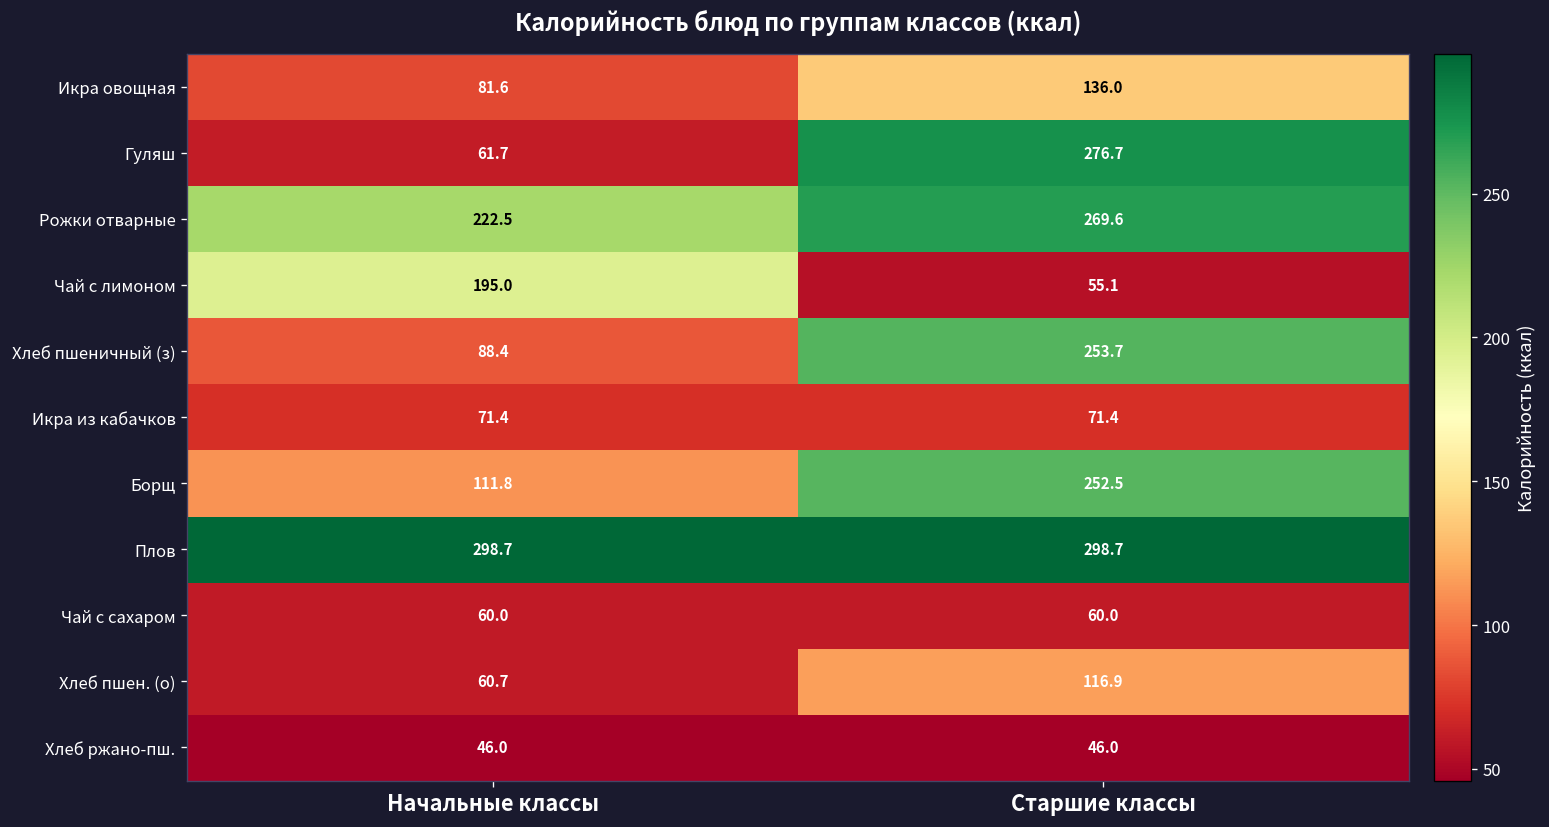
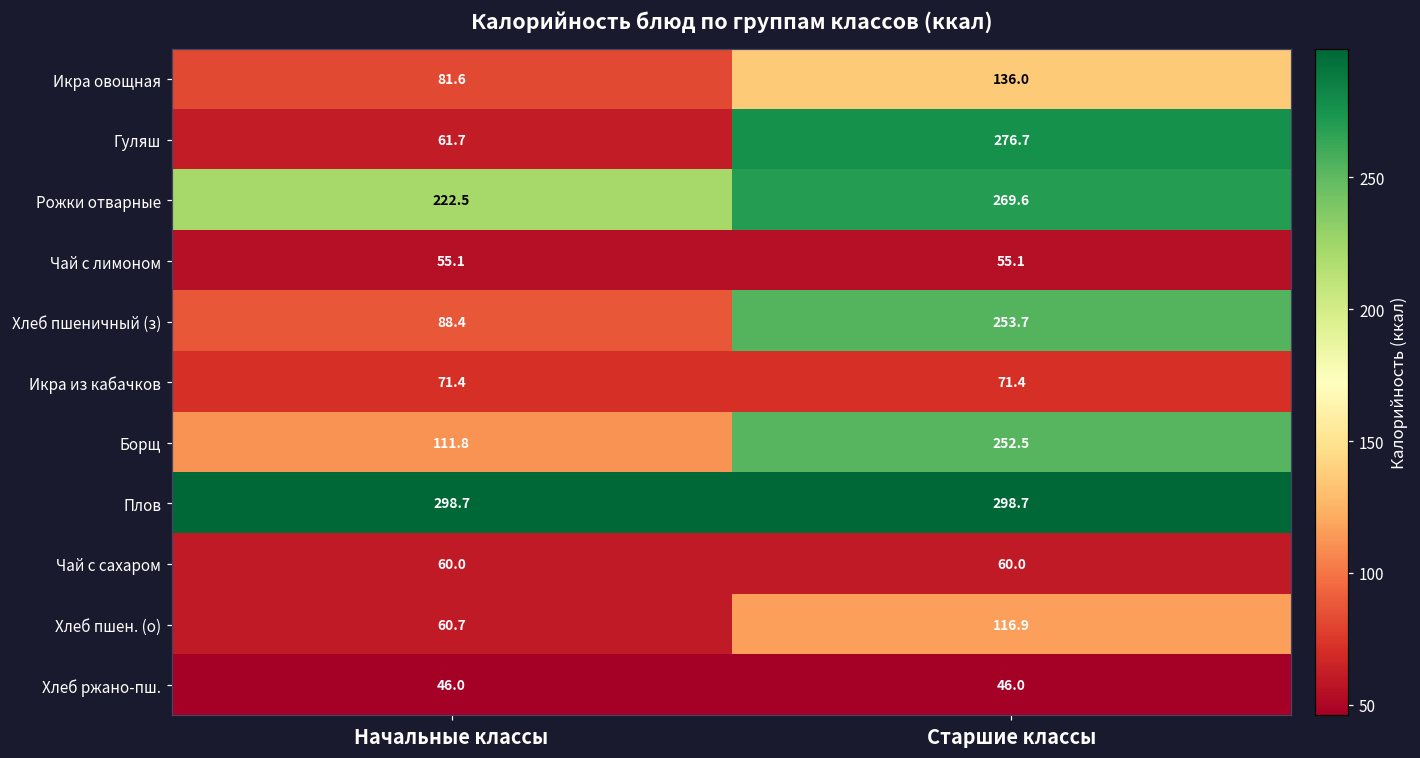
Чай с лимоном, Начальные классы: 195.0 -> 55.1
